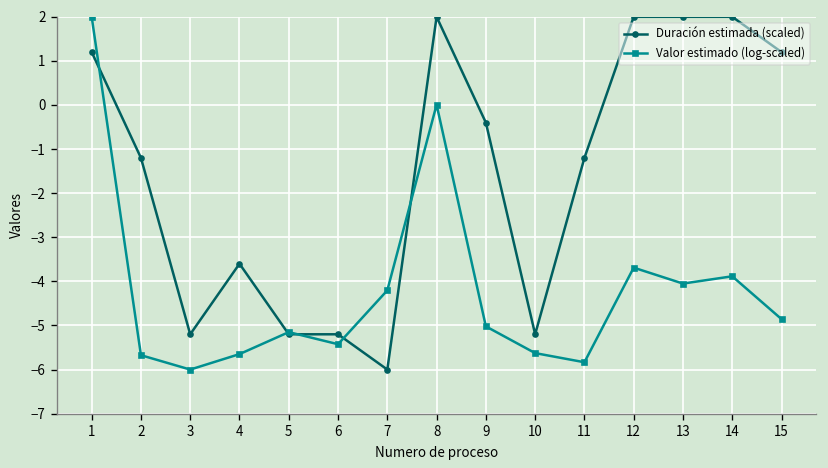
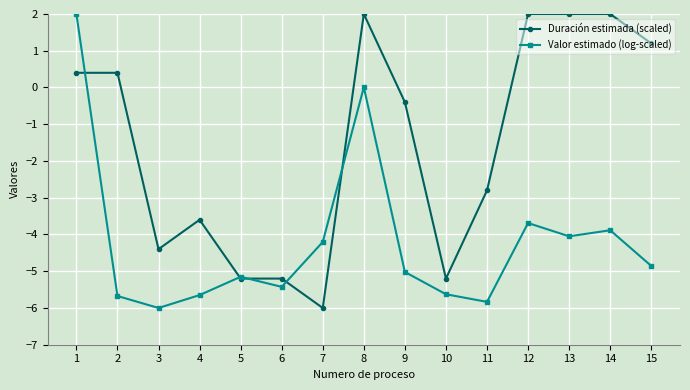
Duración estimada (scaled), 1: 1.2 -> 0.4
Duración estimada (scaled), 2: -1.2 -> 0.4
Duración estimada (scaled), 3: -5.2 -> -4.4
Duración estimada (scaled), 11: -1.2 -> -2.8
